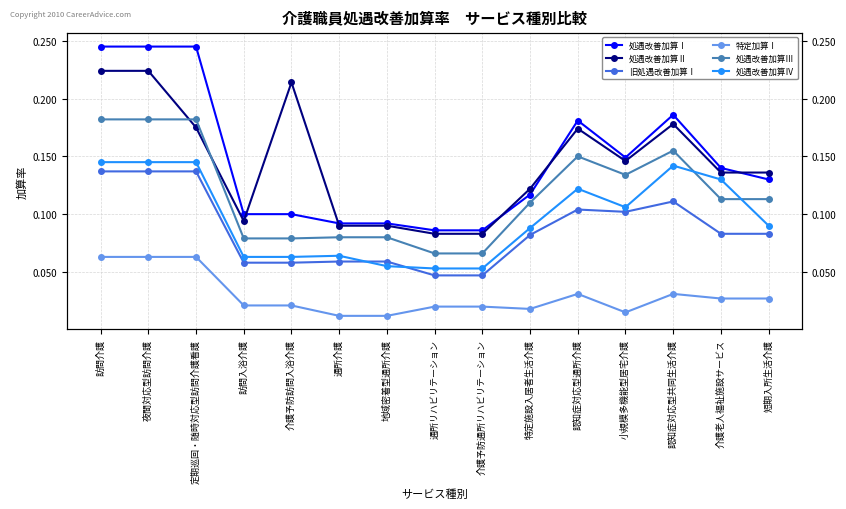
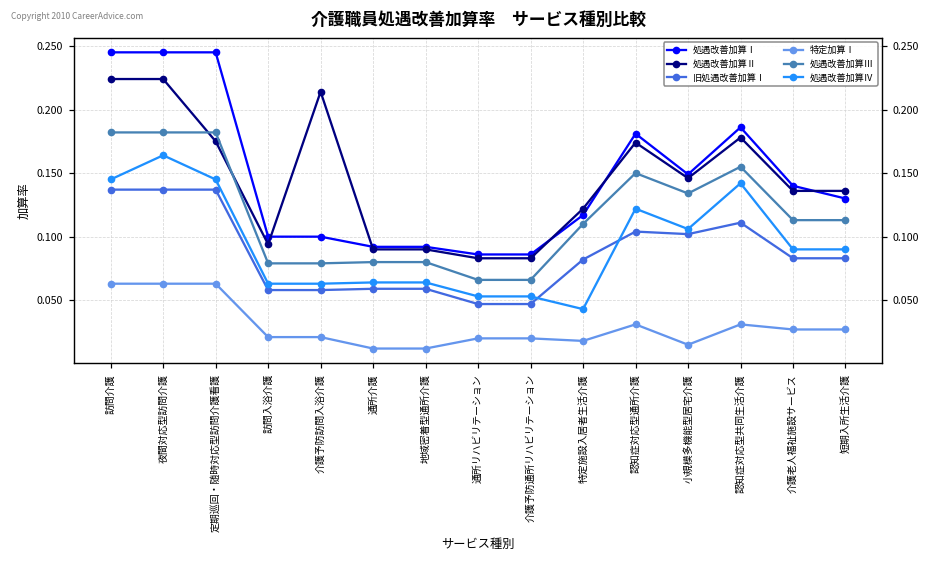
処遇改善加算Ⅳ, 夜間対応型訪問介護: 0.145 -> 0.164
処遇改善加算Ⅳ, 地域密着型通所介護: 0.055 -> 0.064
処遇改善加算Ⅳ, 特定施設入居者生活介護: 0.088 -> 0.043
処遇改善加算Ⅳ, 介護老人福祉施設サービス: 0.13 -> 0.09
